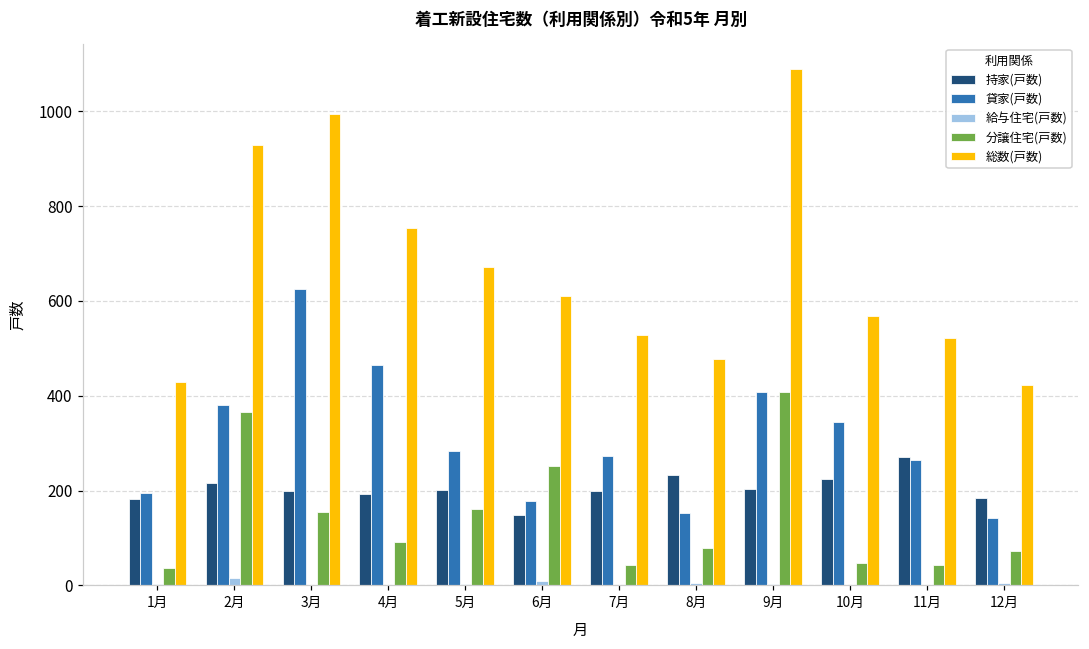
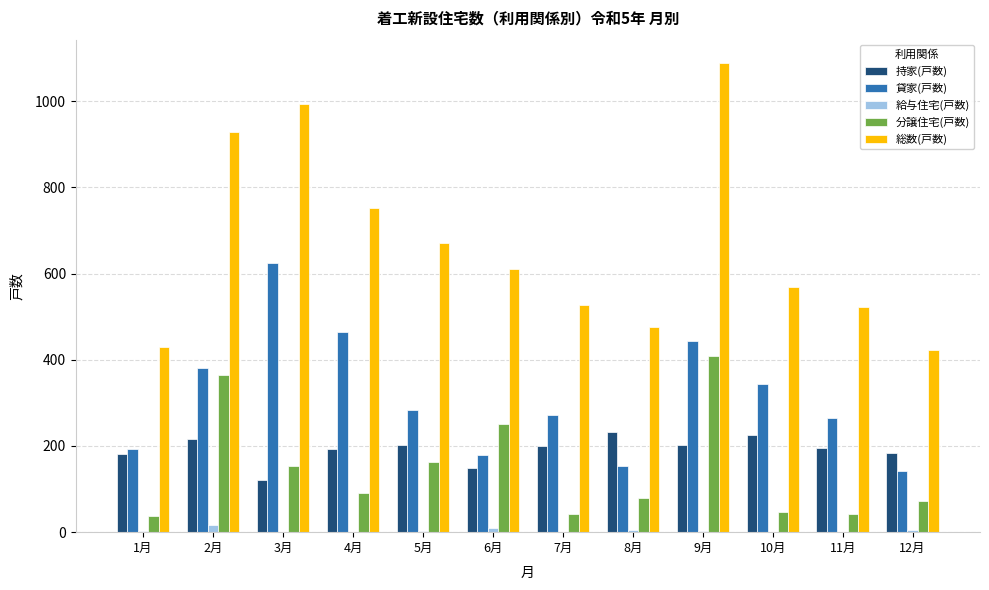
持家(戸数), 3月: 200 -> 120
貸家(戸数), 9月: 410 -> 440
持家(戸数), 11月: 270 -> 200
